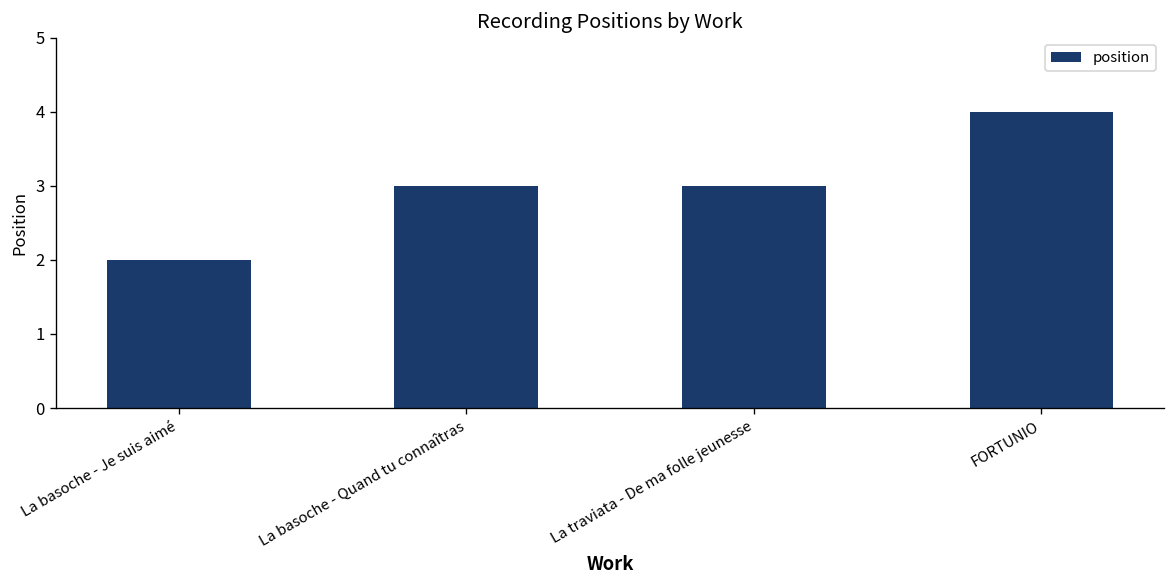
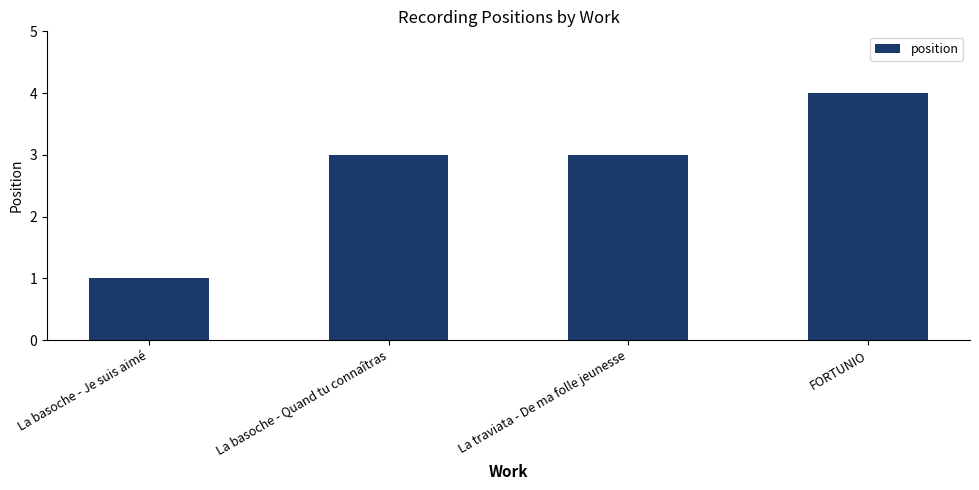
La basoche - Je suis aimé: 2 -> 1
